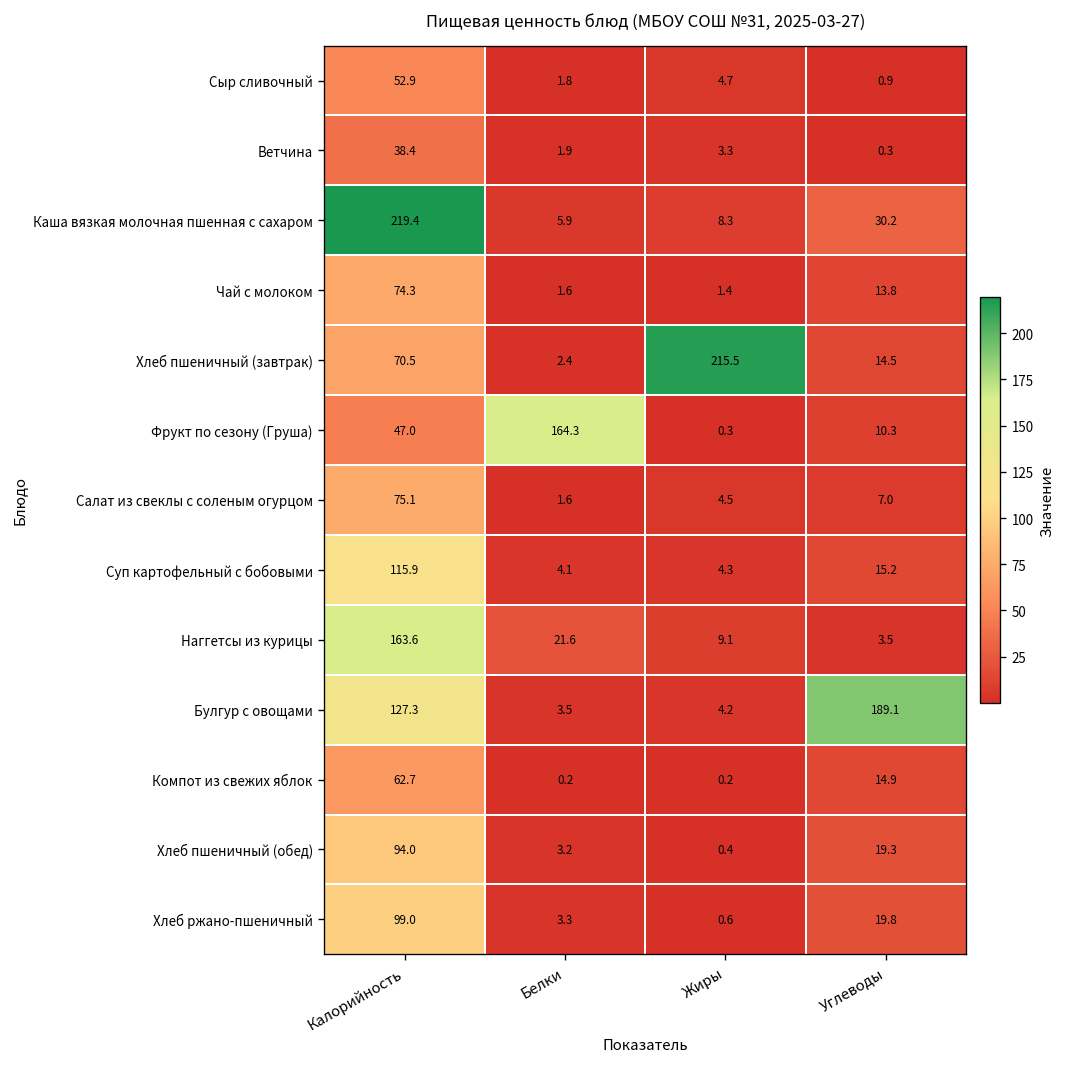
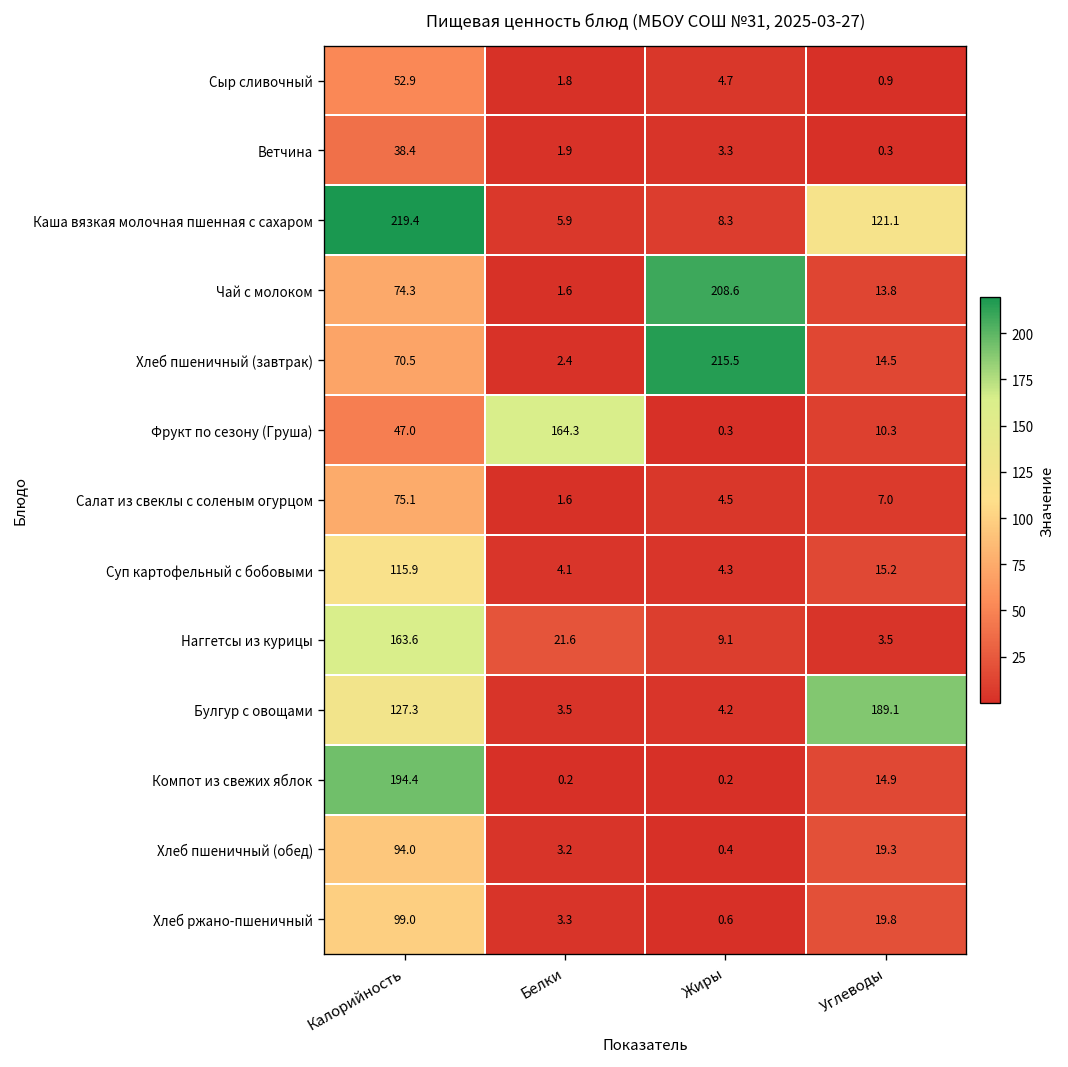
Каша вязкая молочная пшенная с сахаром, Углеводы: 30.2 -> 121.1
Чай с молоком, Жиры: 1.4 -> 208.6
Компот из свежих яблок, Калорийность: 62.7 -> 194.4
